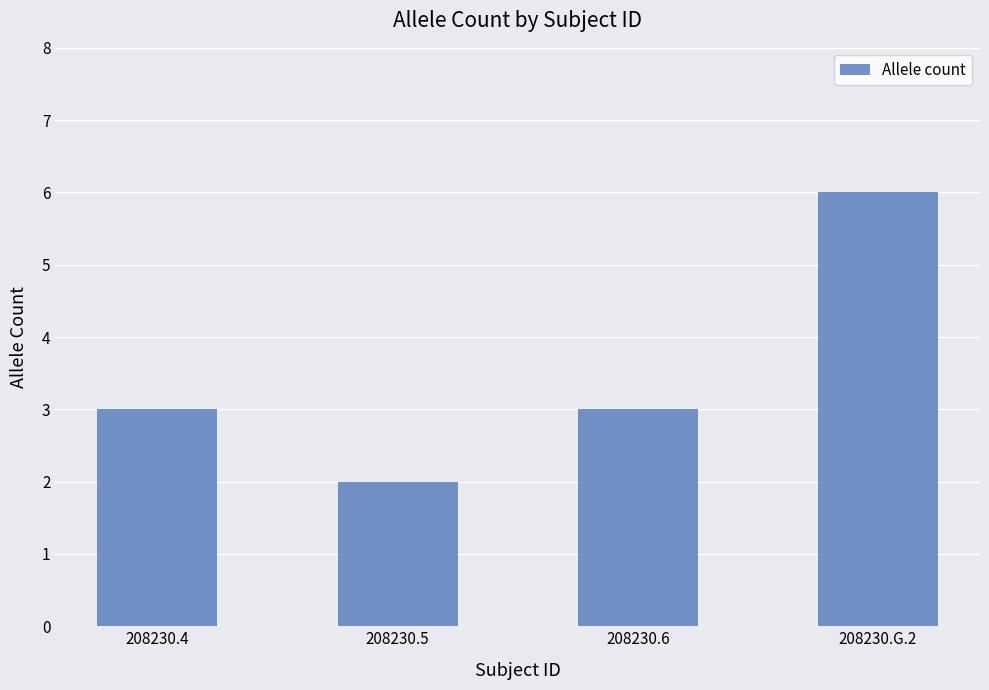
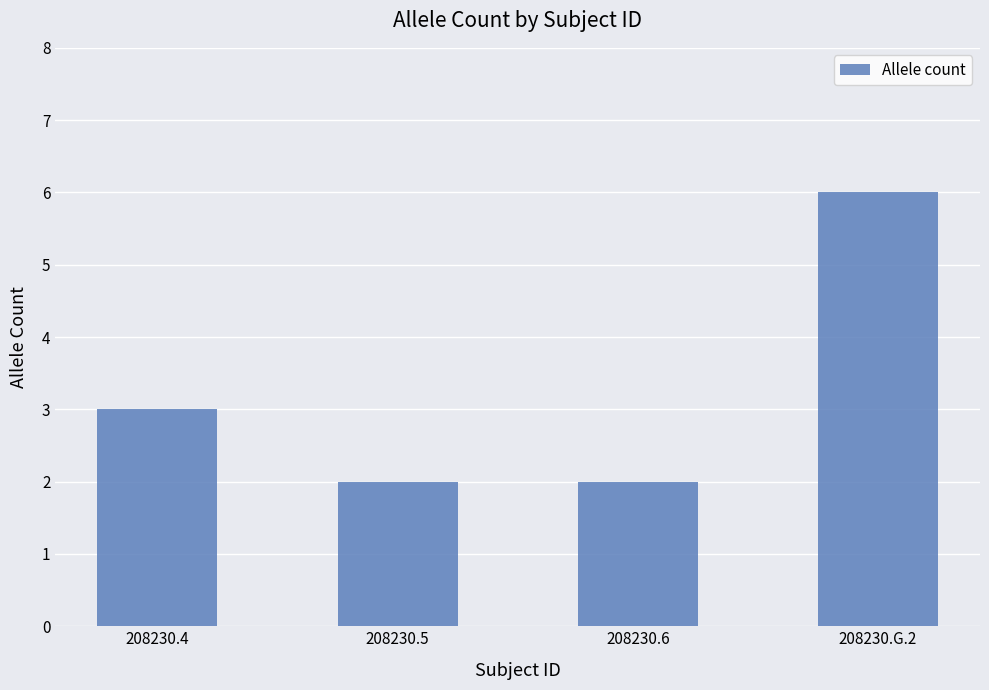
208230.6: 3 -> 2
